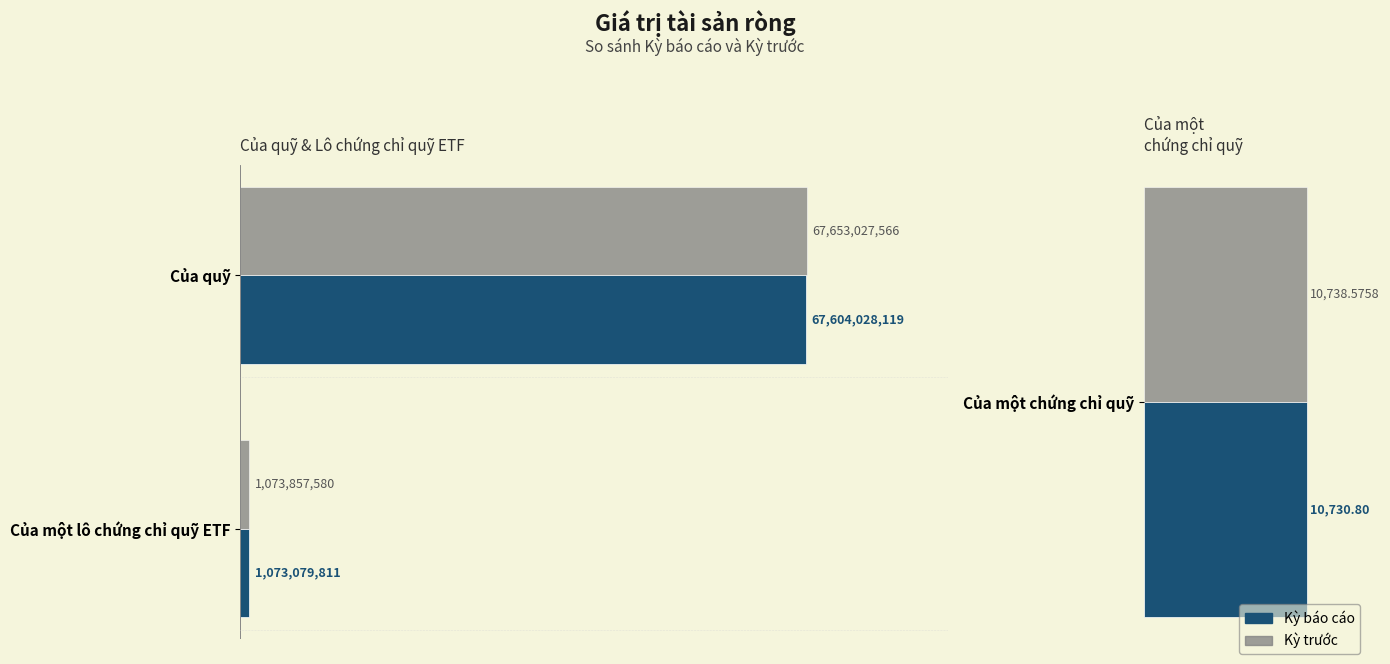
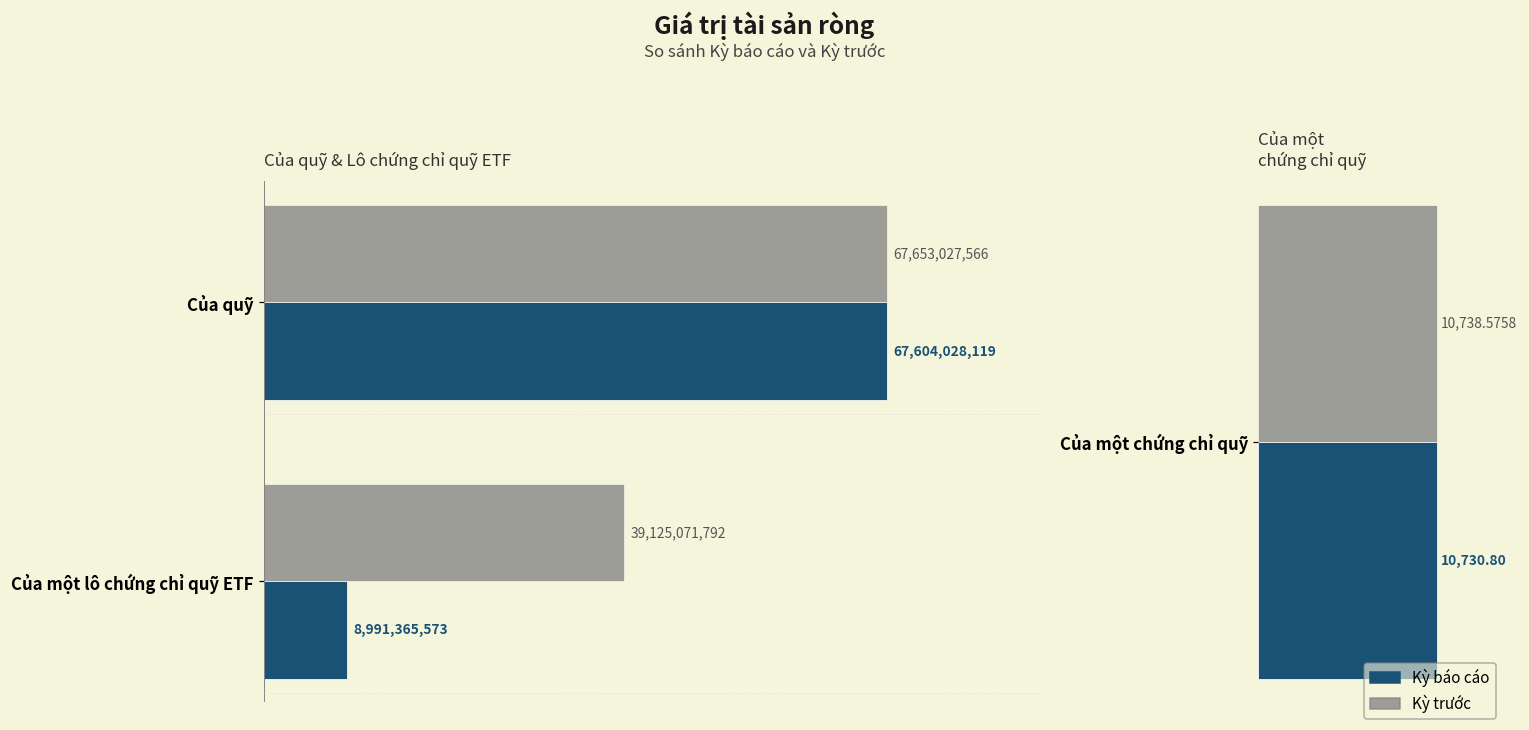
Của quỹ & Lô chứng chỉ quỹ ETF, Kỳ trước, Của một lô chứng chỉ quỹ ETF: 1,073,857,580 -> 39,125,071,792
Của quỹ & Lô chứng chỉ quỹ ETF, Kỳ báo cáo, Của một lô chứng chỉ quỹ ETF: 1,073,079,811 -> 8,991,365,573
